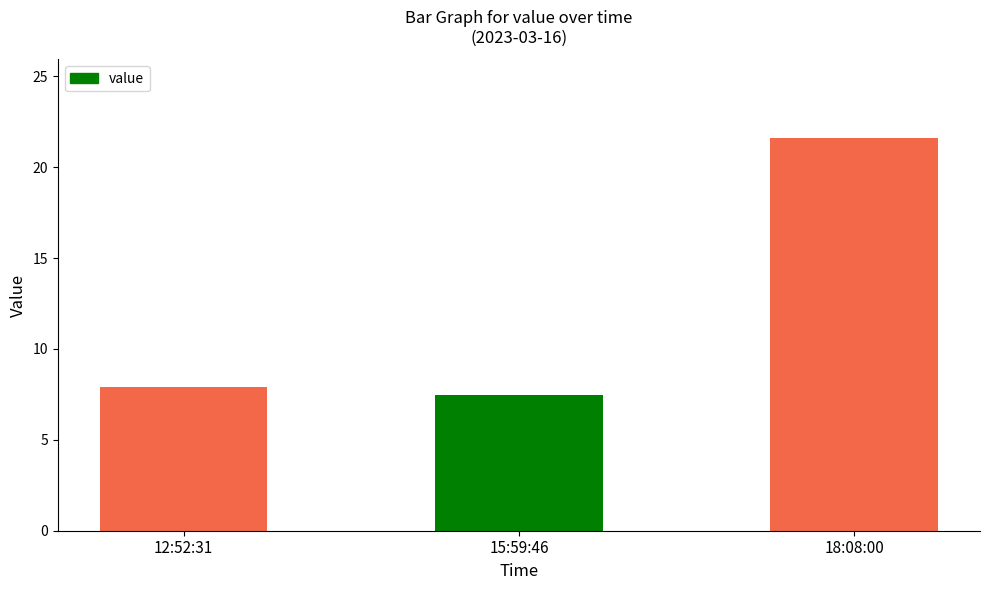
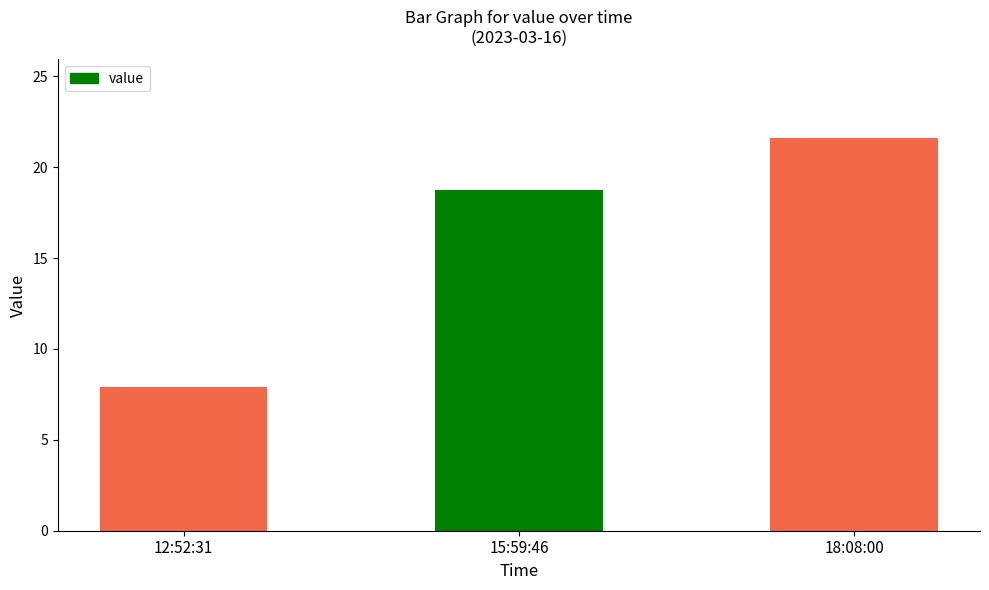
15:59:46: 7.5 -> 18.8
